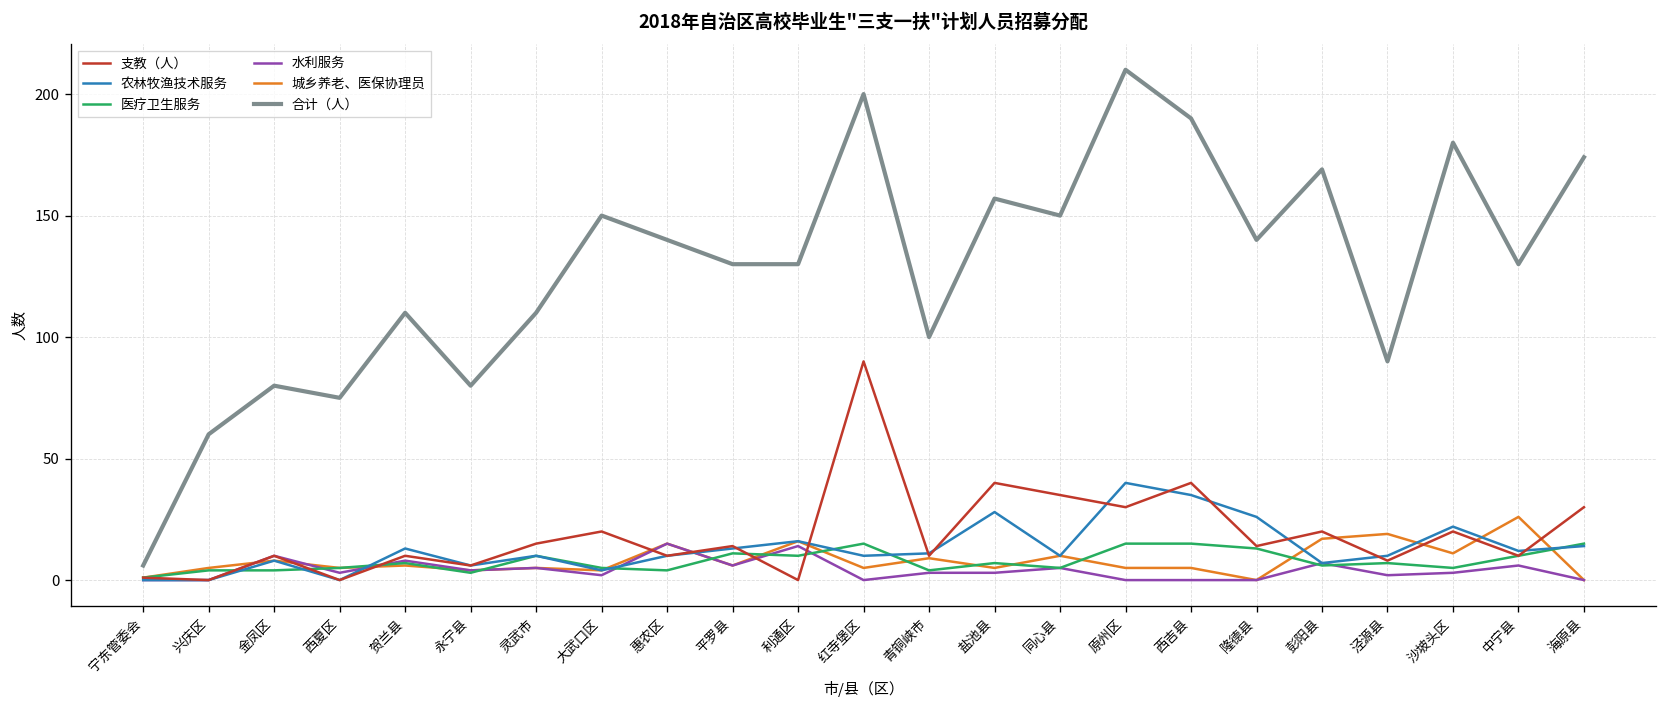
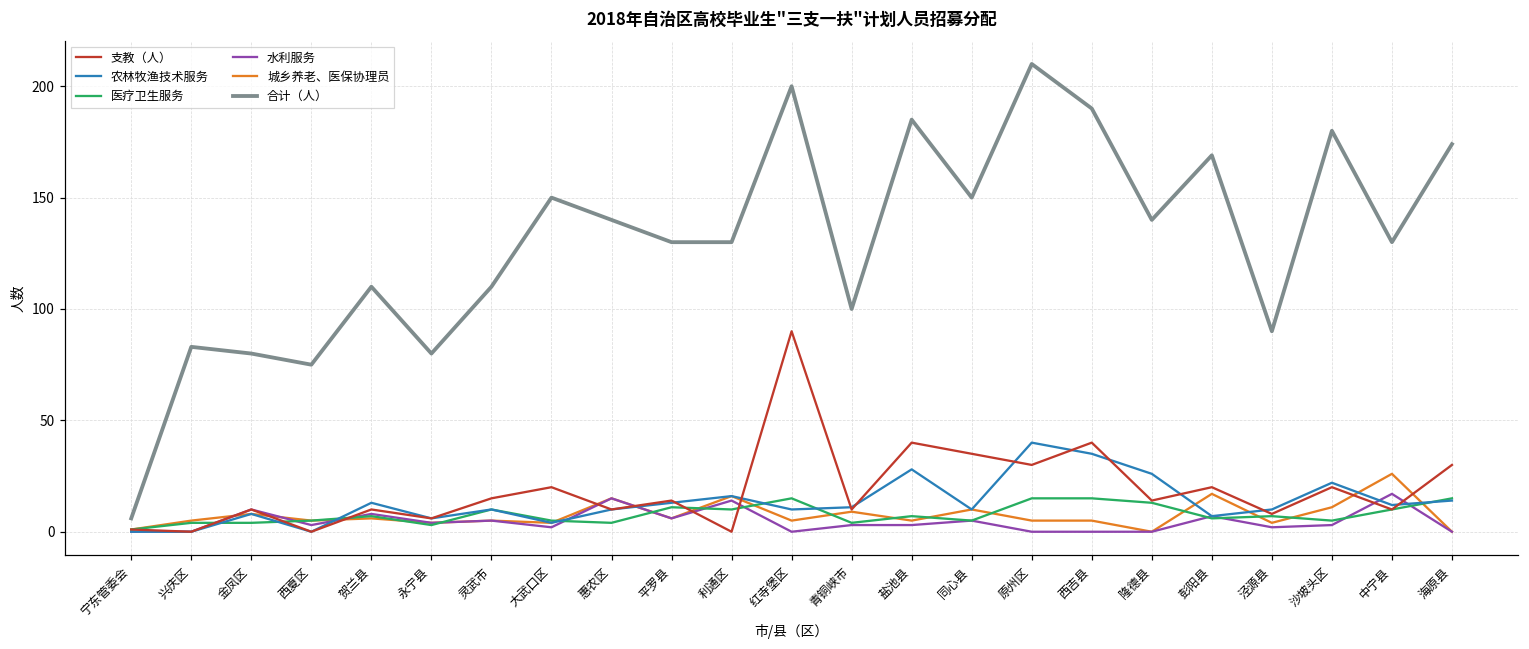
合计（人）, 兴庆区: 60 -> 83
合计（人）, 盐池县: 157 -> 185
城乡养老、医保协理员, 泾源县: 19 -> 4
水利服务, 中宁县: 6 -> 17
